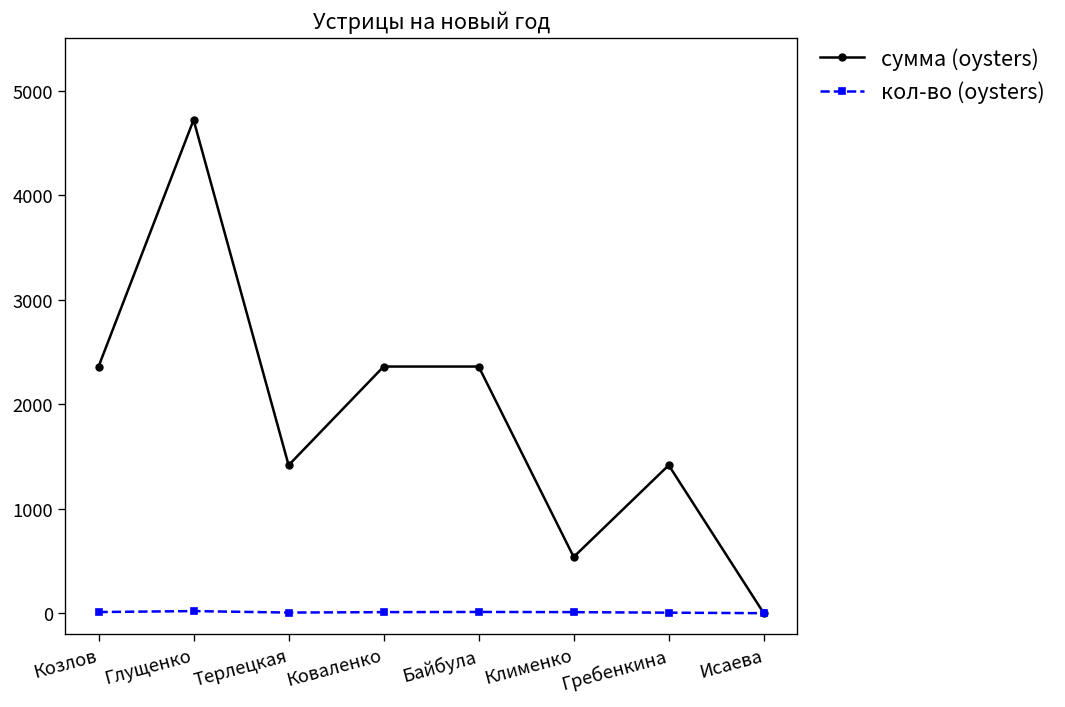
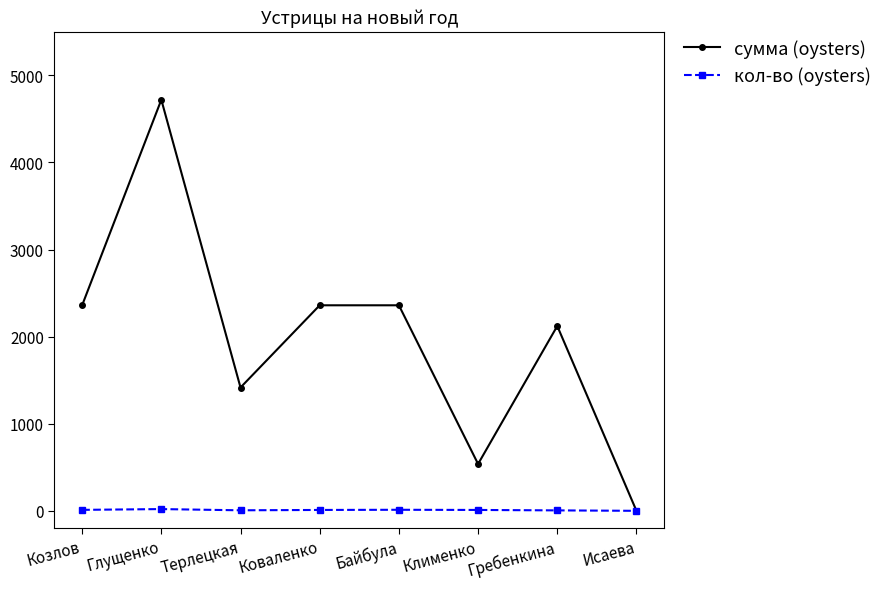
сумма (oysters), Гребенкина: 1400 -> 2100
